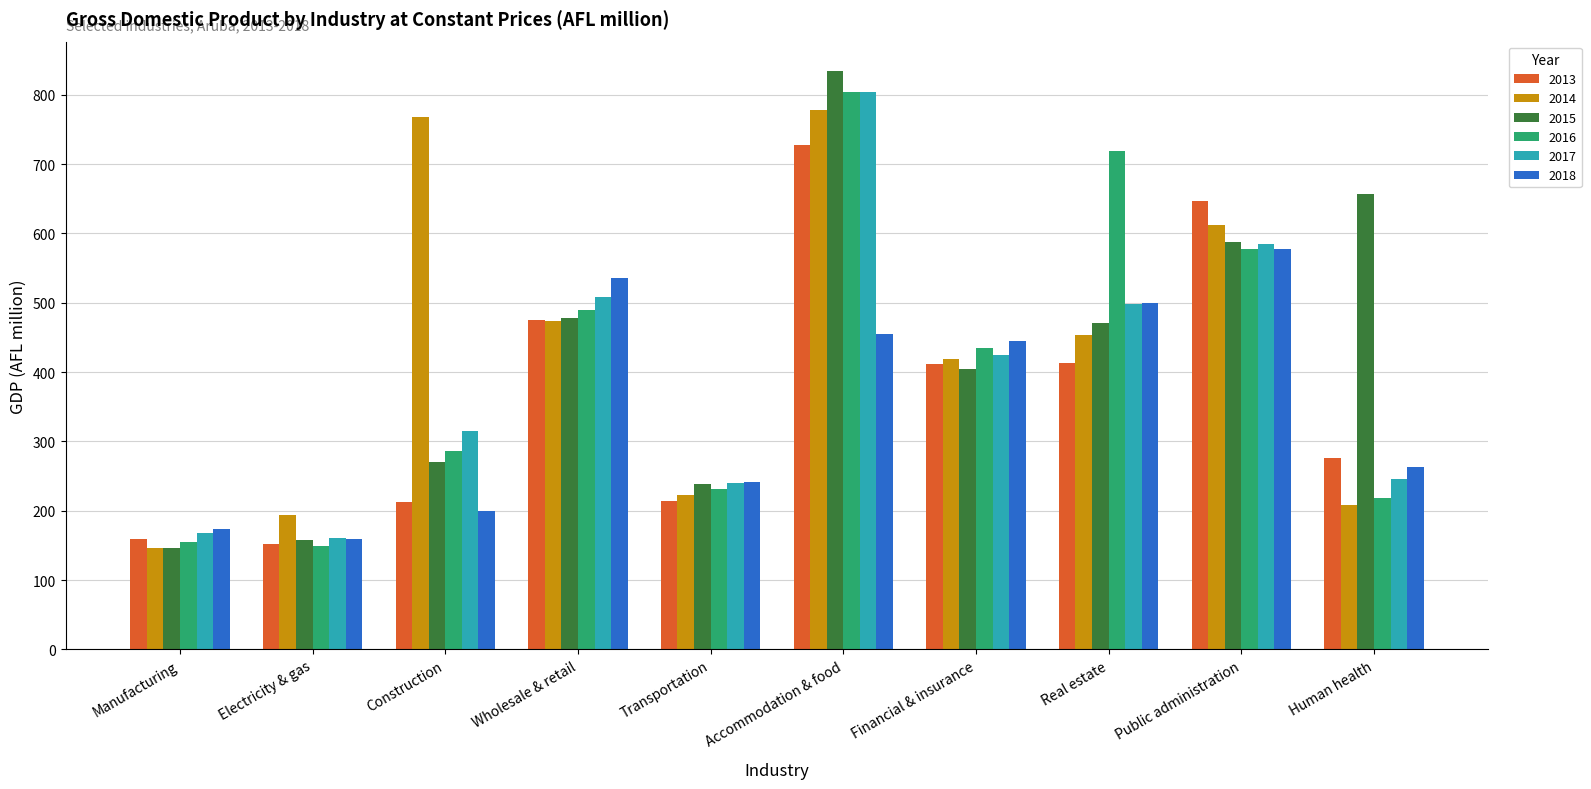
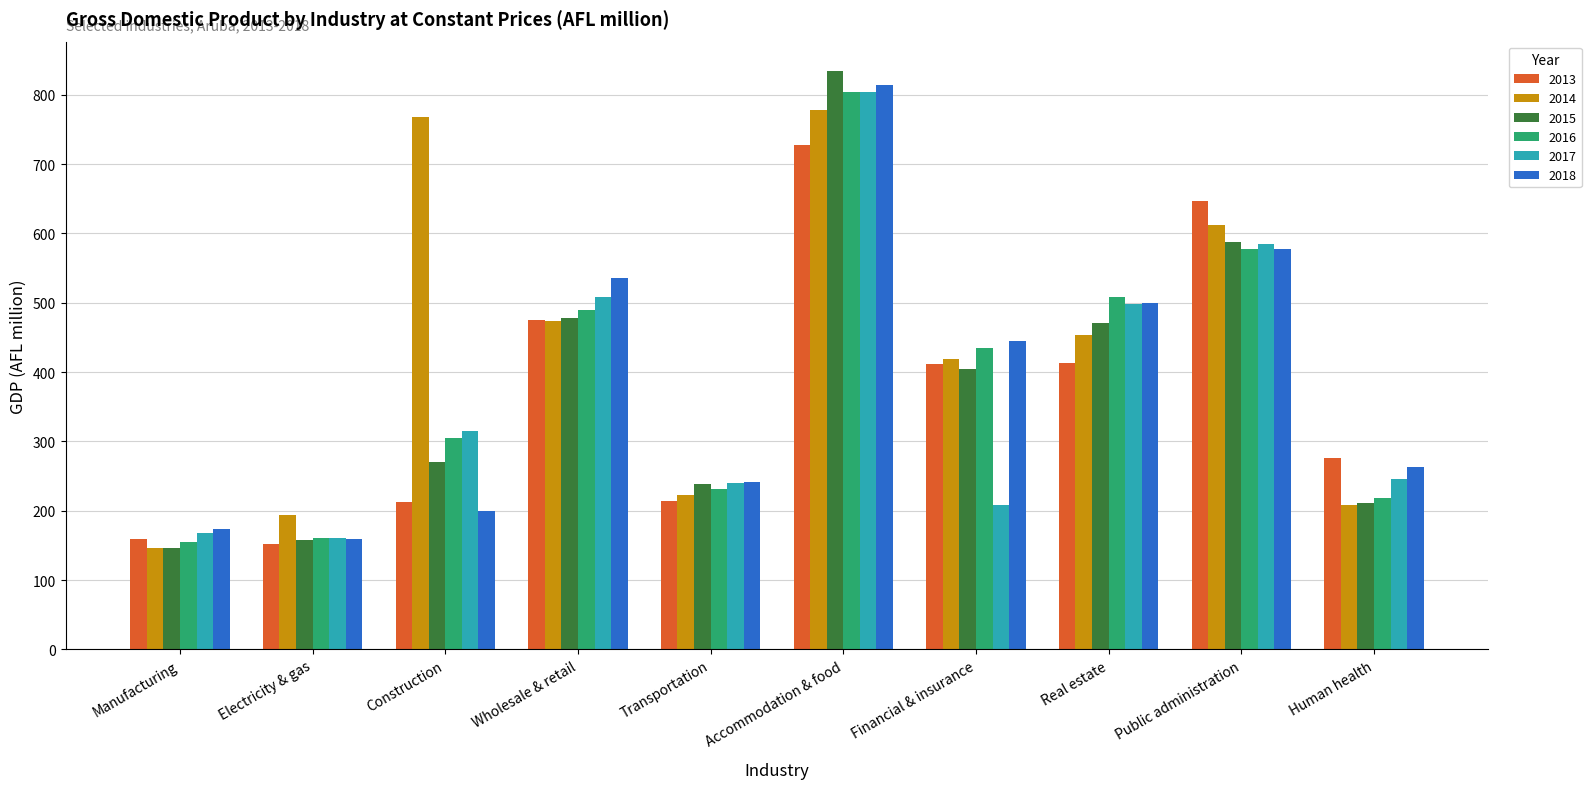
2016, Electricity & gas: 150 -> 160
2016, Construction: 290 -> 300
2018, Accommodation & food: 450 -> 810
2017, Financial & insurance: 420 -> 210
2016, Real estate: 720 -> 510
2015, Human health: 660 -> 210
